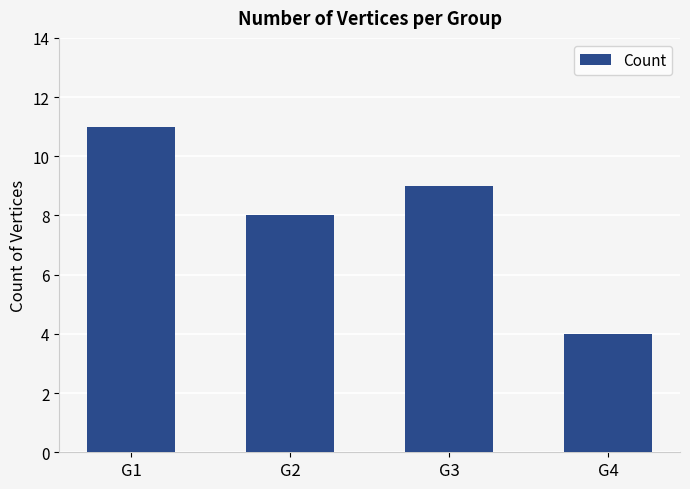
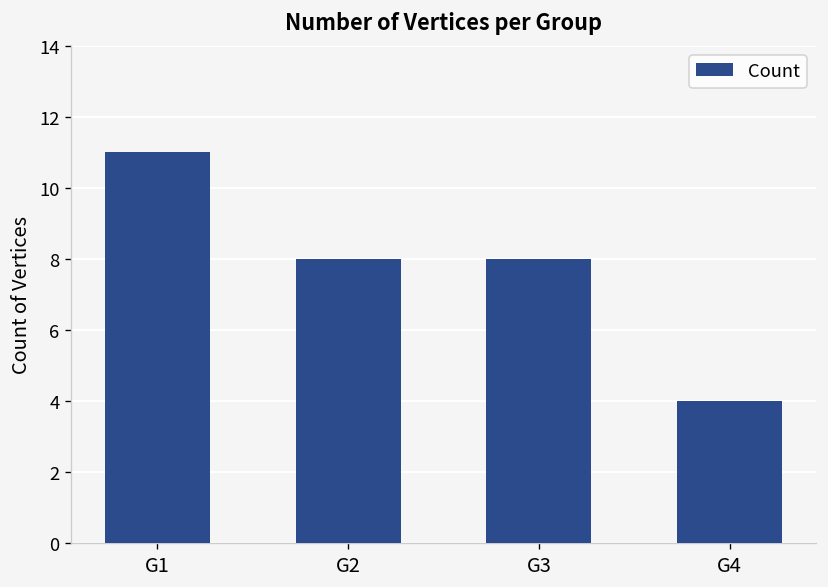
G3: 9 -> 8
